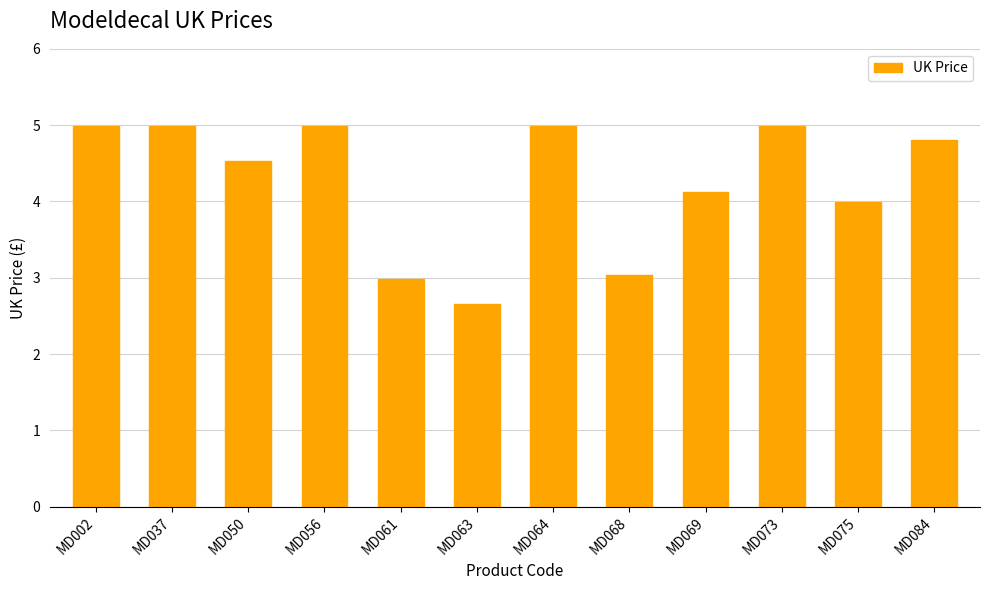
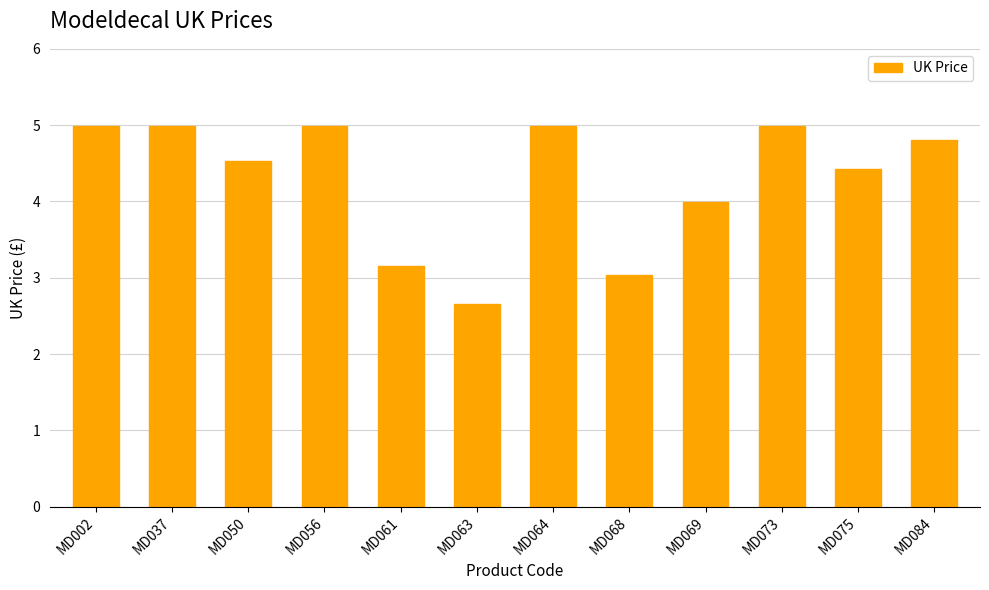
MD061: 3.0 -> 3.2
MD069: 4.1 -> 4.0
MD075: 4.0 -> 4.4
